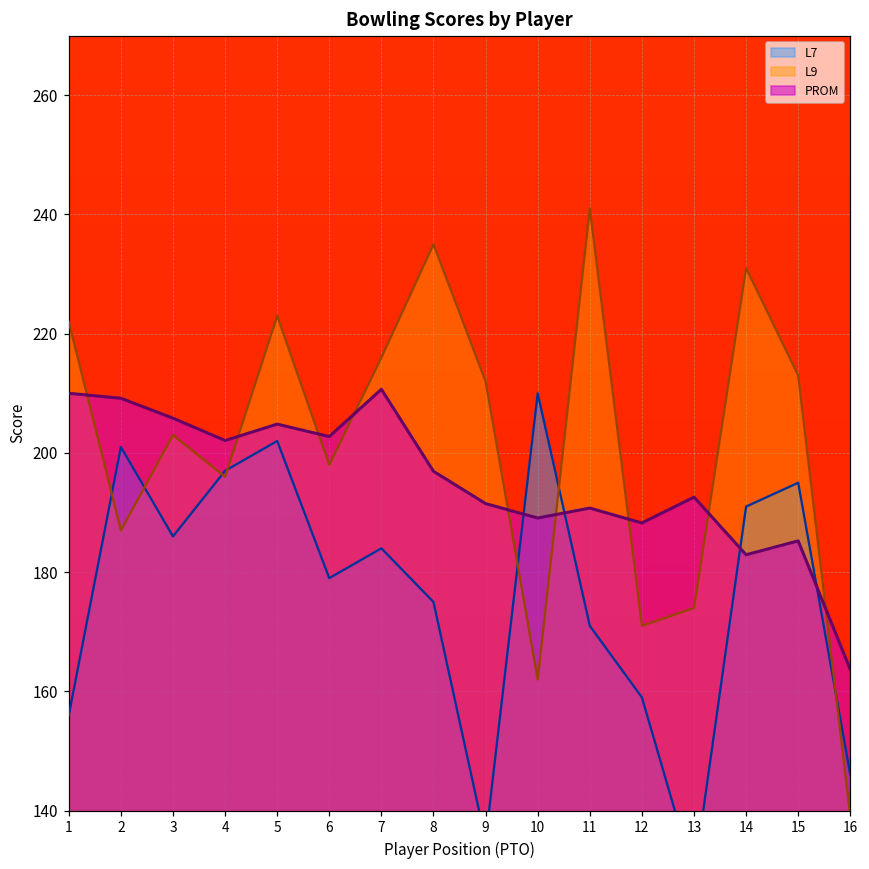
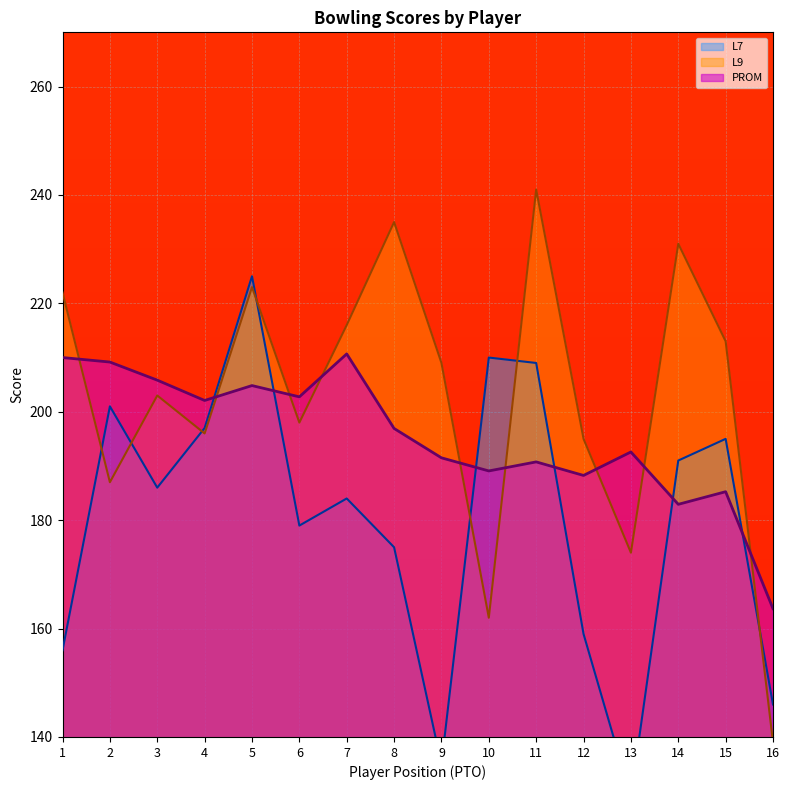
L7, 5: 202 -> 225
L9, 9: 212 -> 209
L7, 11: 171 -> 209
L9, 12: 171 -> 195
